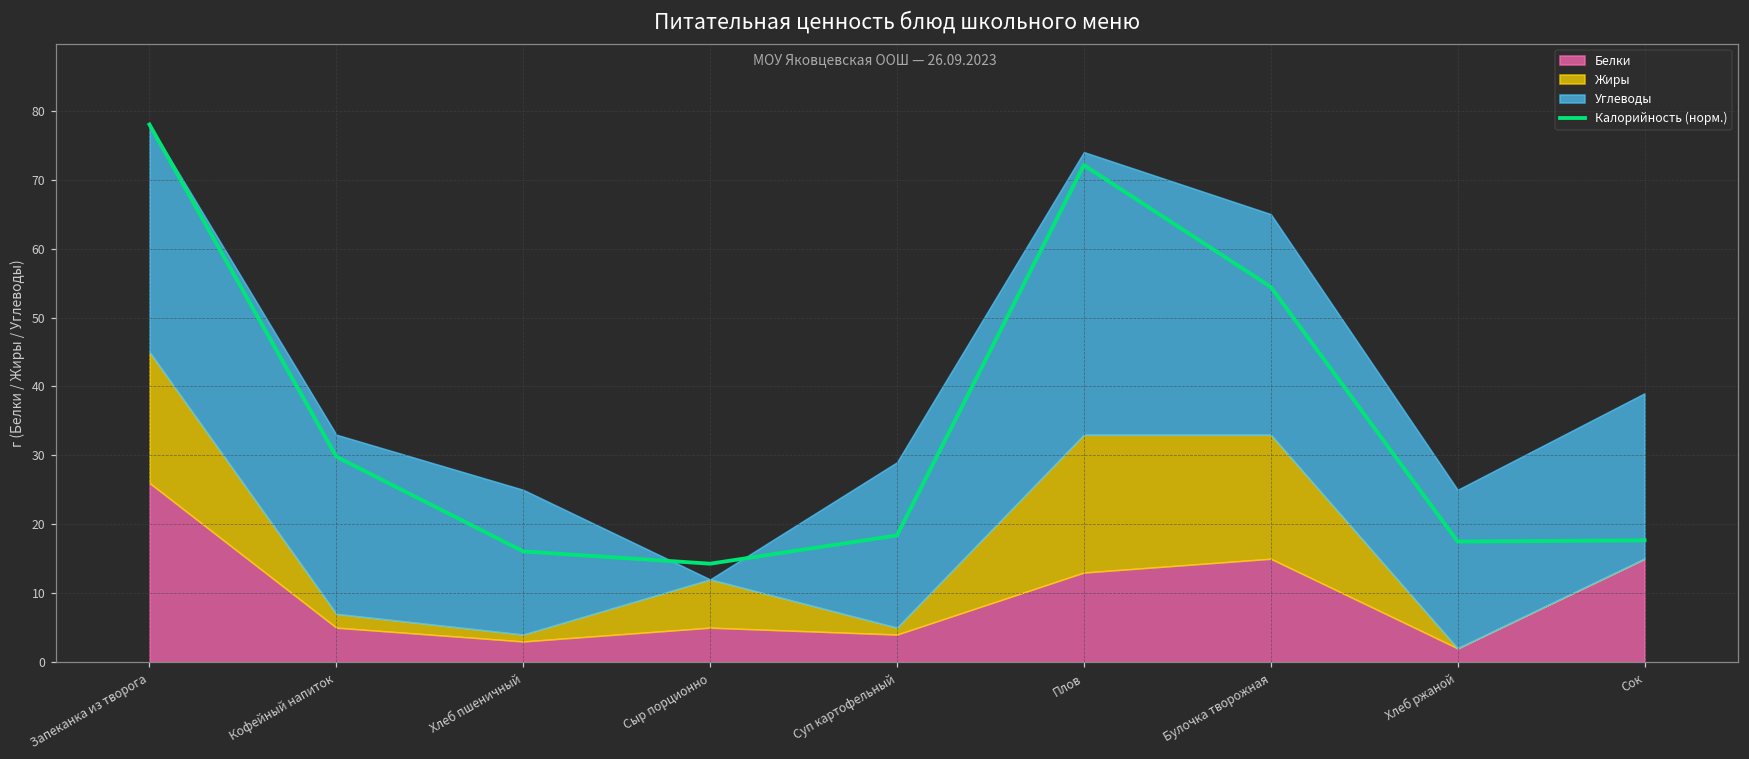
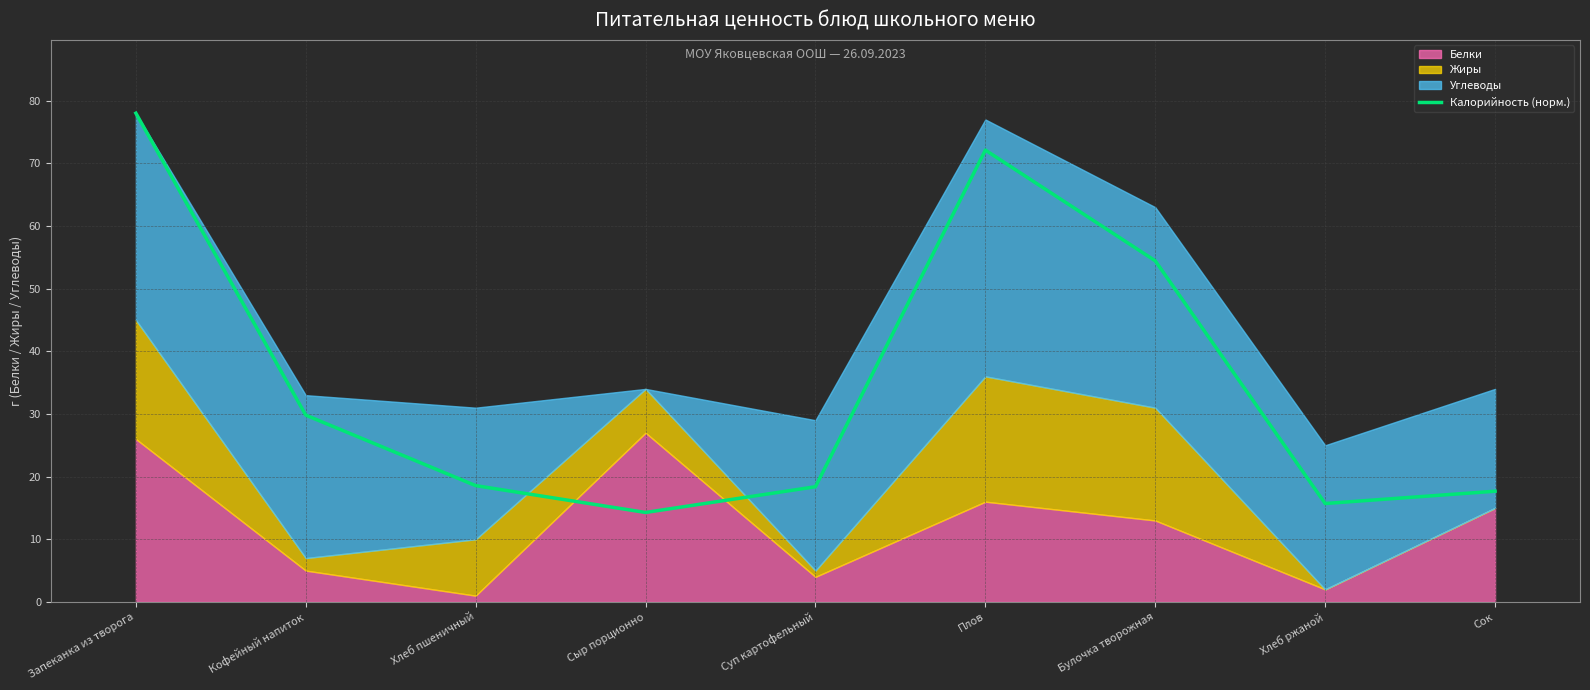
Калорийность (норм.), Хлеб пшеничный: 16 -> 19
Белки, Хлеб пшеничный: 3 -> 1
Жиры, Хлеб пшеничный: 1 -> 9
Белки, Сыр порционно: 5 -> 27
Белки, Плов: 13 -> 16
Белки, Булочка творожная: 15 -> 13
Калорийность (норм.), Хлеб ржаной: 17 -> 16
Углеводы, Сок: 24 -> 19
